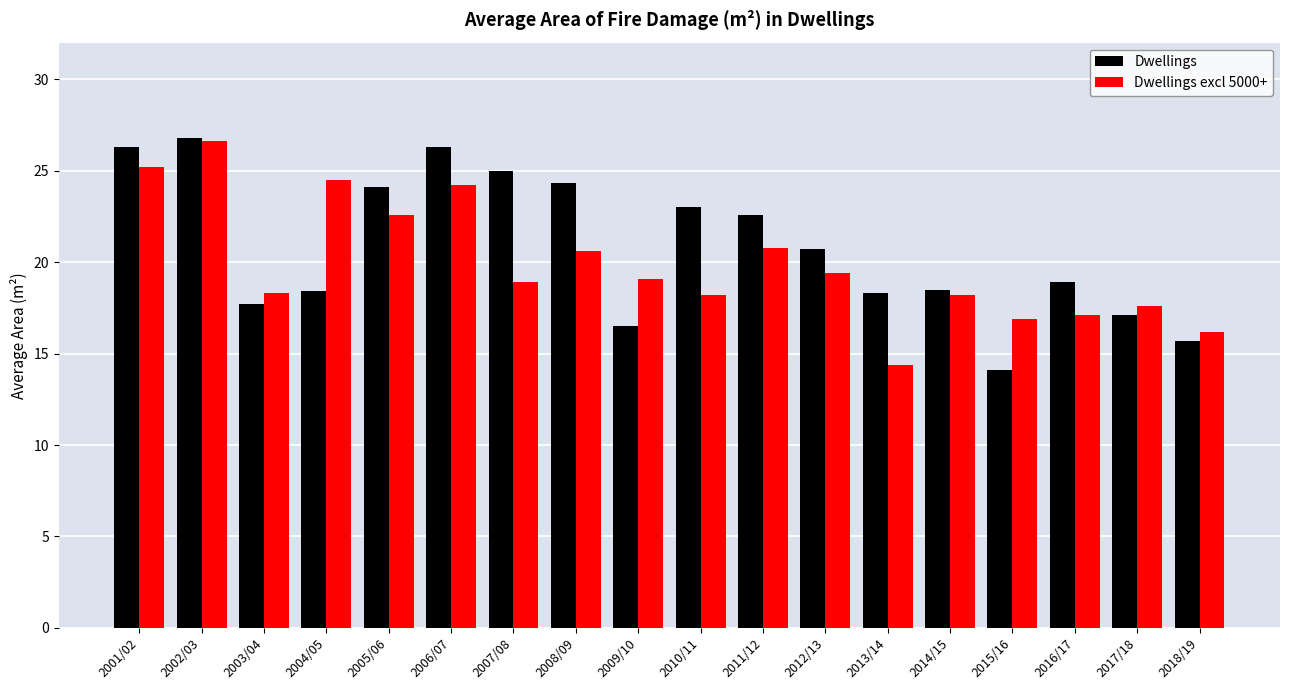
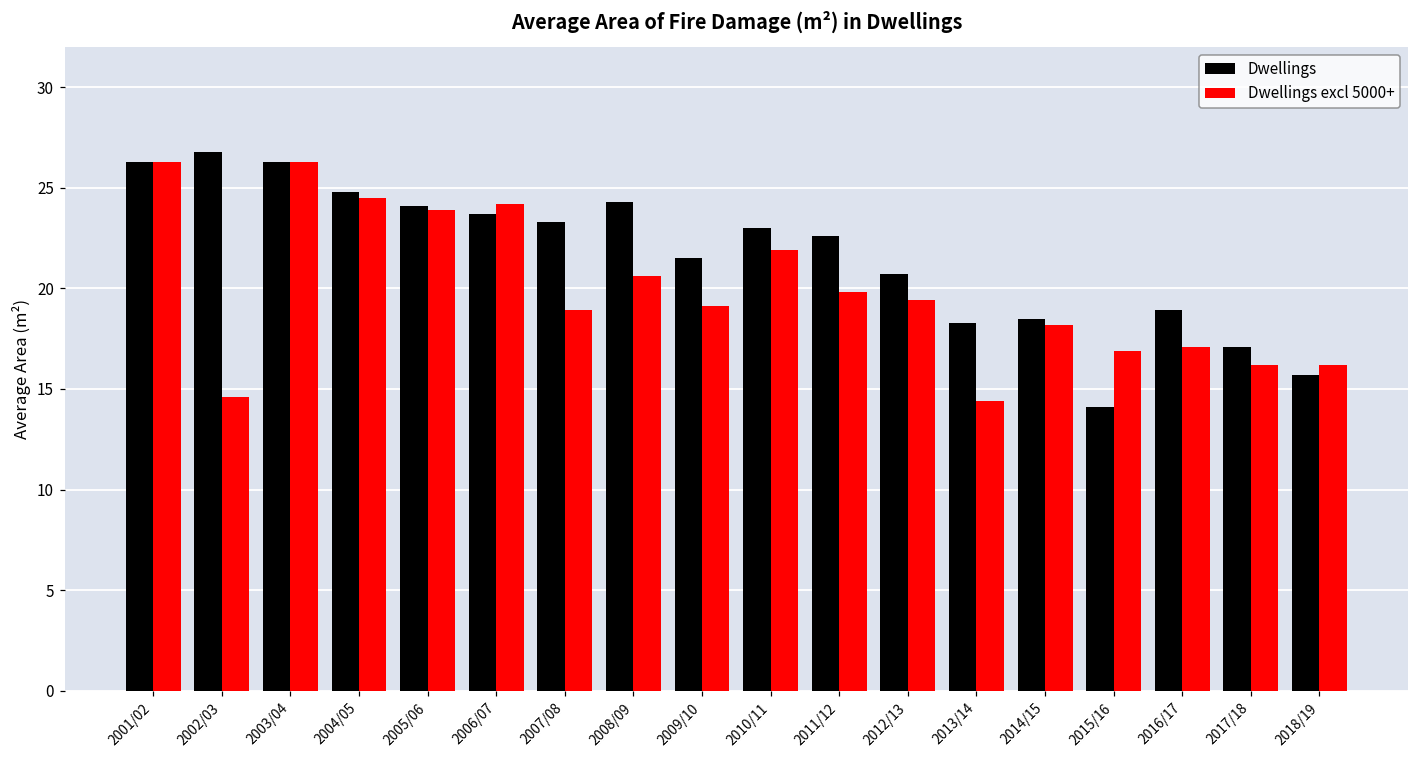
Dwellings excl 5000+, 2001/02: 25.2 -> 26.3
Dwellings excl 5000+, 2002/03: 26.6 -> 14.6
Dwellings, 2003/04: 17.7 -> 26.3
Dwellings excl 5000+, 2003/04: 18.3 -> 26.3
Dwellings, 2004/05: 18.4 -> 24.8
Dwellings excl 5000+, 2005/06: 22.6 -> 23.9
Dwellings, 2006/07: 26.3 -> 23.7
Dwellings, 2007/08: 25.0 -> 23.3
Dwellings, 2009/10: 16.5 -> 21.5
Dwellings excl 5000+, 2010/11: 18.2 -> 21.9
Dwellings excl 5000+, 2011/12: 20.8 -> 19.8
Dwellings excl 5000+, 2017/18: 17.6 -> 16.2
